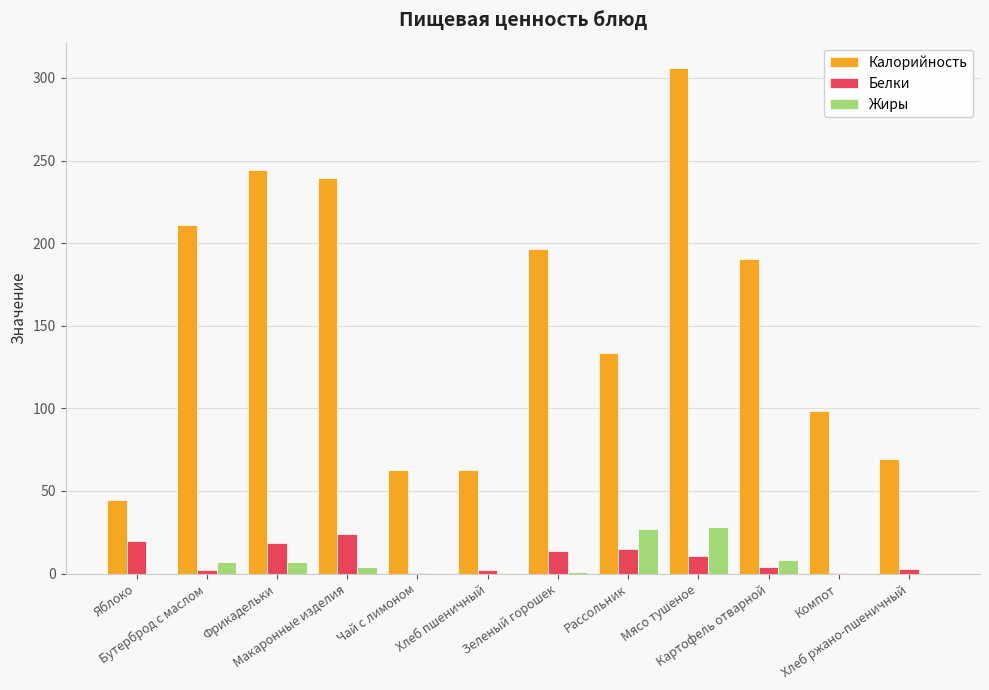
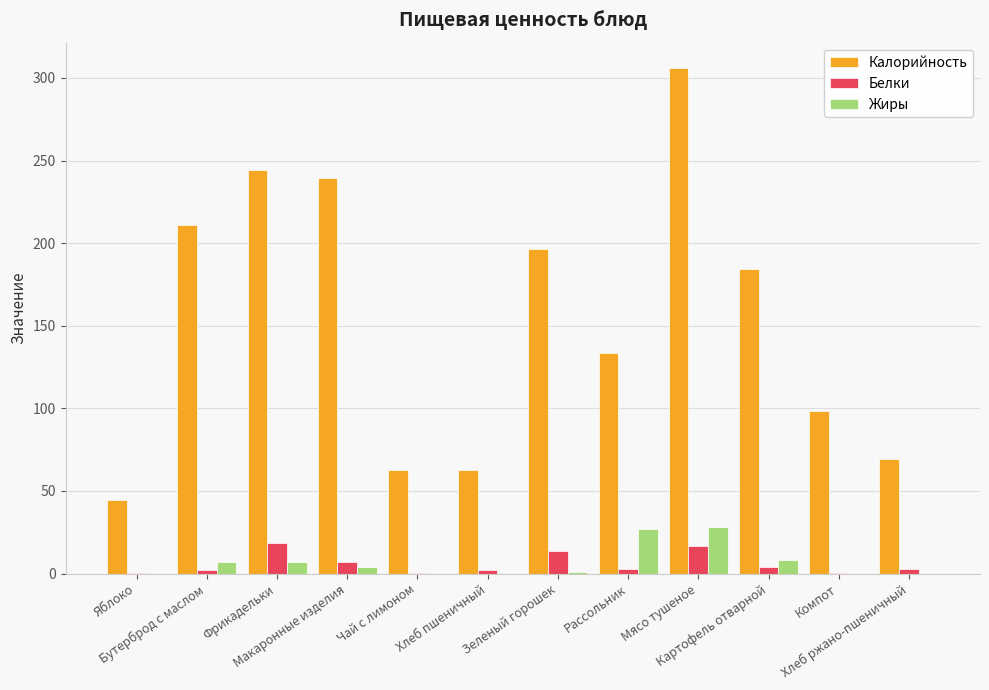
Белки, Яблоко: 19 -> 0
Белки, Макаронные изделия: 24 -> 7
Белки, Рассольник: 15 -> 3
Белки, Мясо тушеное: 11 -> 17
Калорийность, Картофель отварной: 190 -> 184
